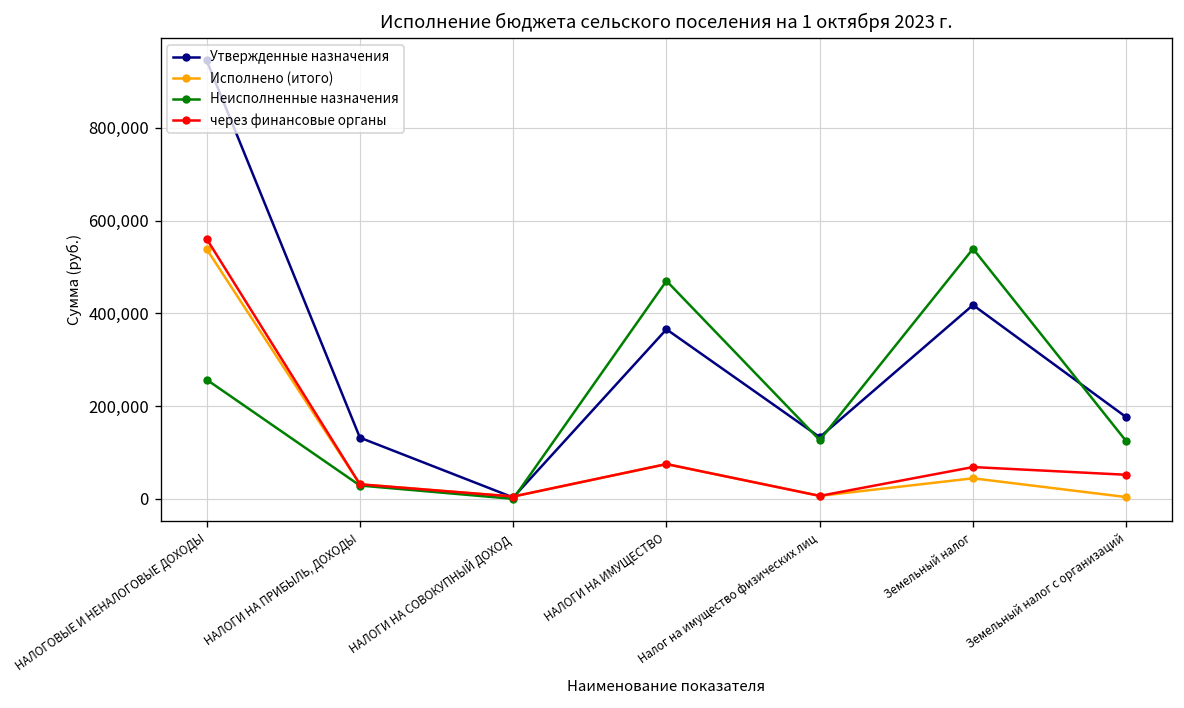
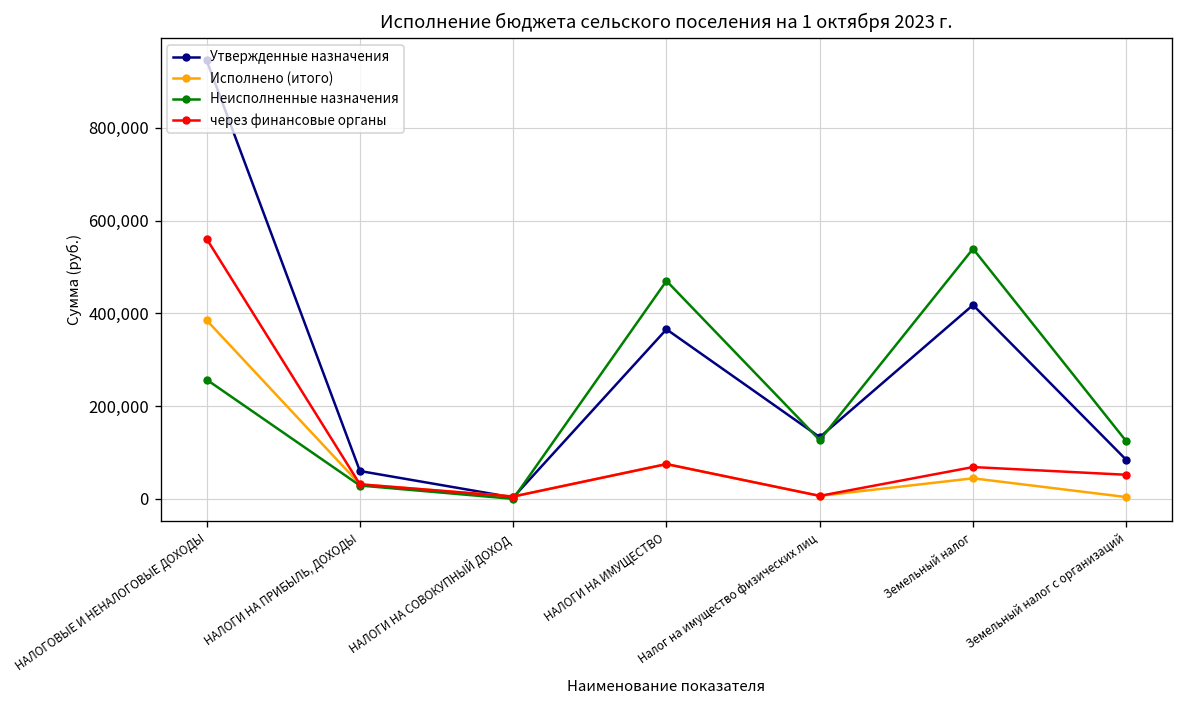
Исполнено (итого), НАЛОГОВЫЕ И НЕНАЛОГОВЫЕ ДОХОДЫ: 540,000 -> 390,000
Утвержденные назначения, НАЛОГИ НА ПРИБЫЛЬ, ДОХОДЫ: 130,000 -> 60,000
Утвержденные назначения, Земельный налог с организаций: 180,000 -> 80,000
